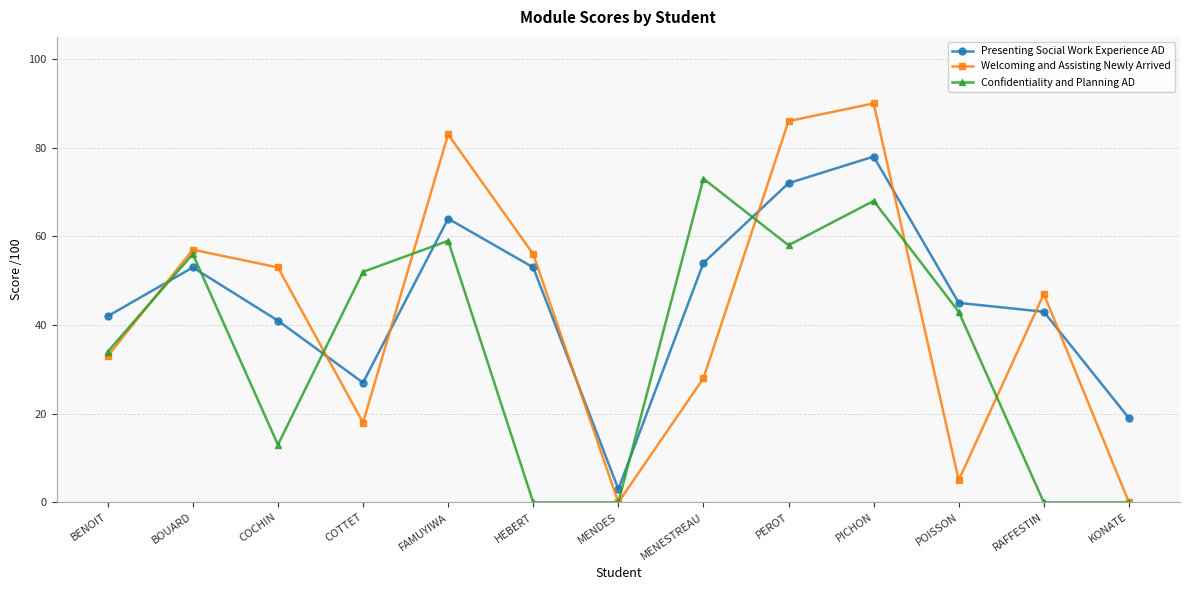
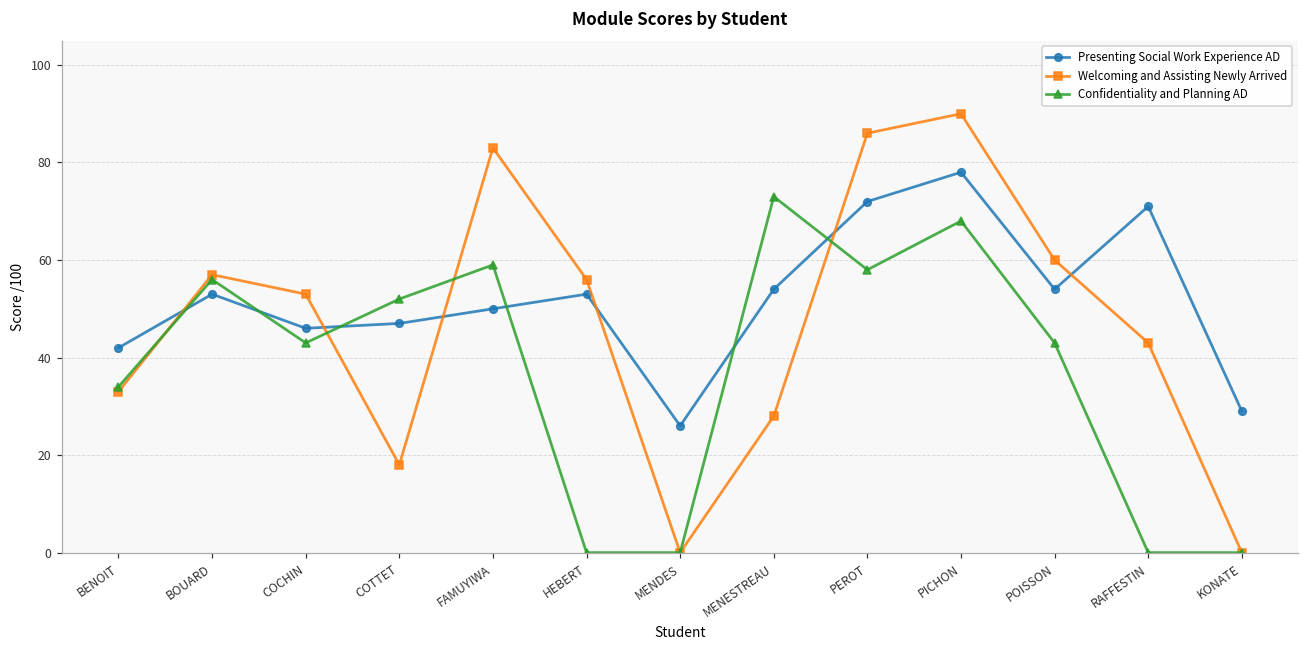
Presenting Social Work Experience AD, COCHIN: 41 -> 46
Confidentiality and Planning AD, COCHIN: 13 -> 43
Presenting Social Work Experience AD, COTTET: 27 -> 47
Presenting Social Work Experience AD, FAMUYIWA: 64 -> 50
Presenting Social Work Experience AD, MENDES: 3 -> 26
Presenting Social Work Experience AD, POISSON: 45 -> 54
Welcoming and Assisting Newly Arrived, POISSON: 5 -> 60
Presenting Social Work Experience AD, RAFFESTIN: 43 -> 71
Welcoming and Assisting Newly Arrived, RAFFESTIN: 47 -> 43
Presenting Social Work Experience AD, KONATE: 19 -> 29
